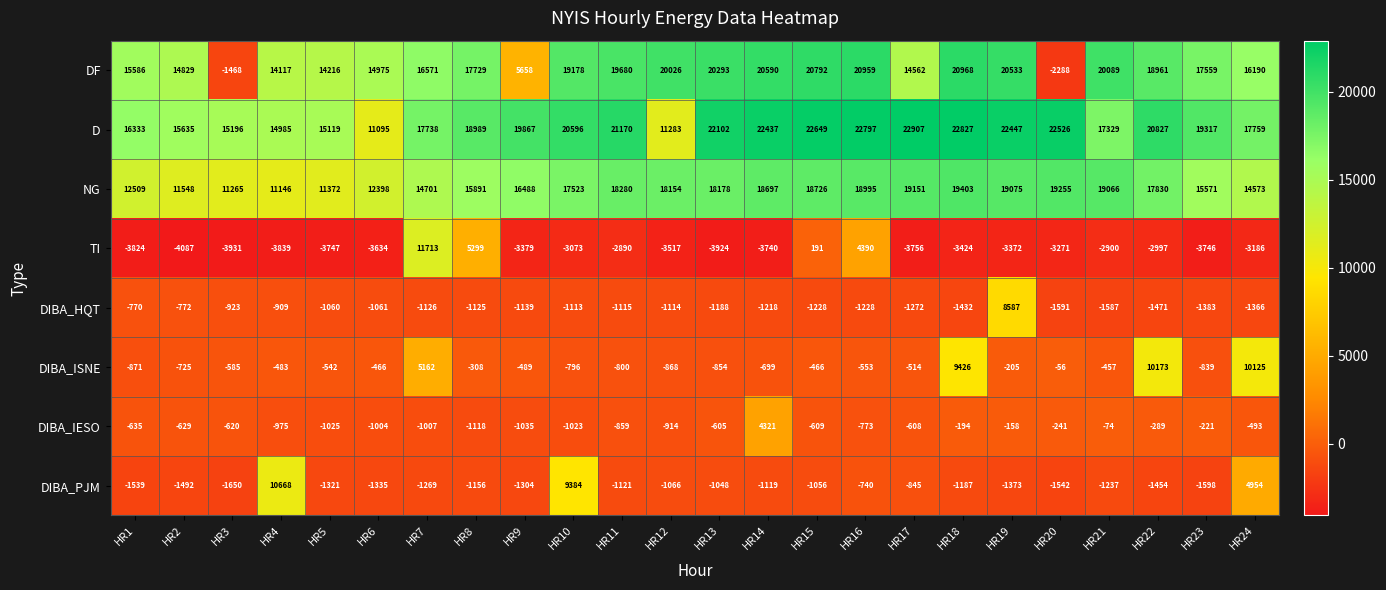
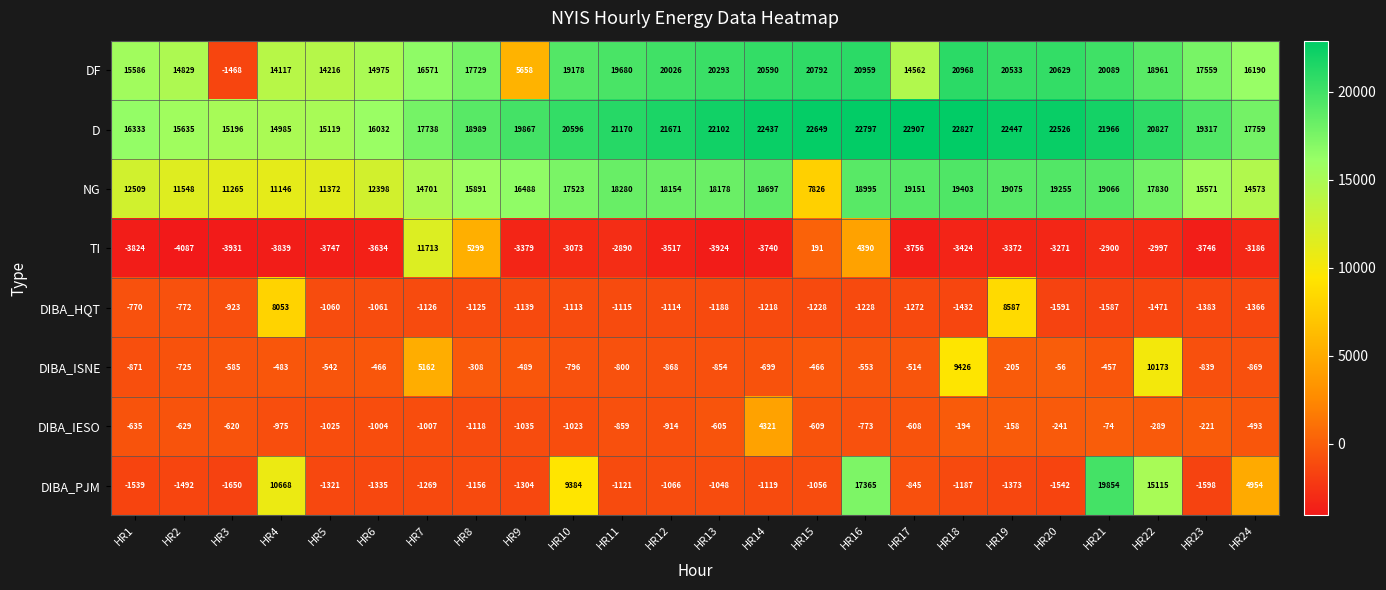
DF, HR20: -2288 -> 20629
D, HR6: 11095 -> 16032
D, HR12: 11283 -> 21671
D, HR21: 17329 -> 21966
NG, HR15: 18726 -> 7826
DIBA_HQT, HR4: -909 -> 8053
DIBA_ISNE, HR24: 10125 -> -869
DIBA_PJM, HR16: -740 -> 17365
DIBA_PJM, HR21: -1237 -> 19854
DIBA_PJM, HR22: -1454 -> 15115
